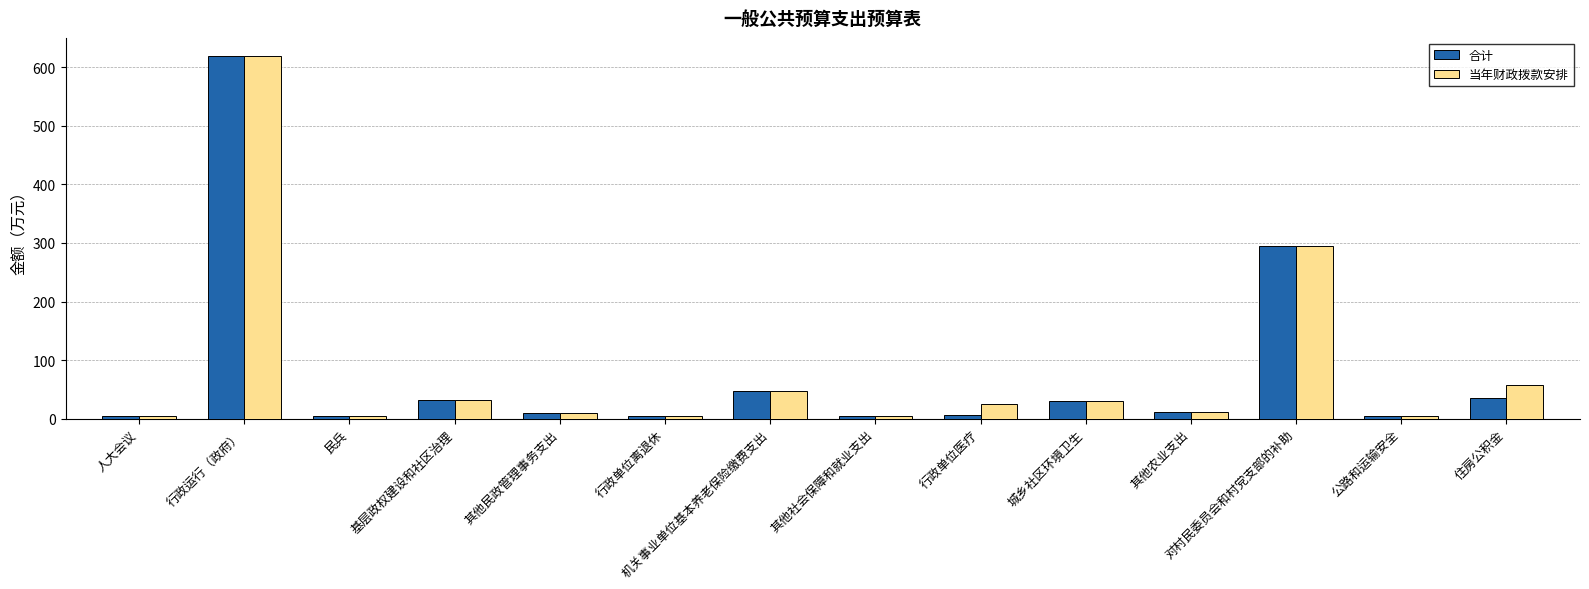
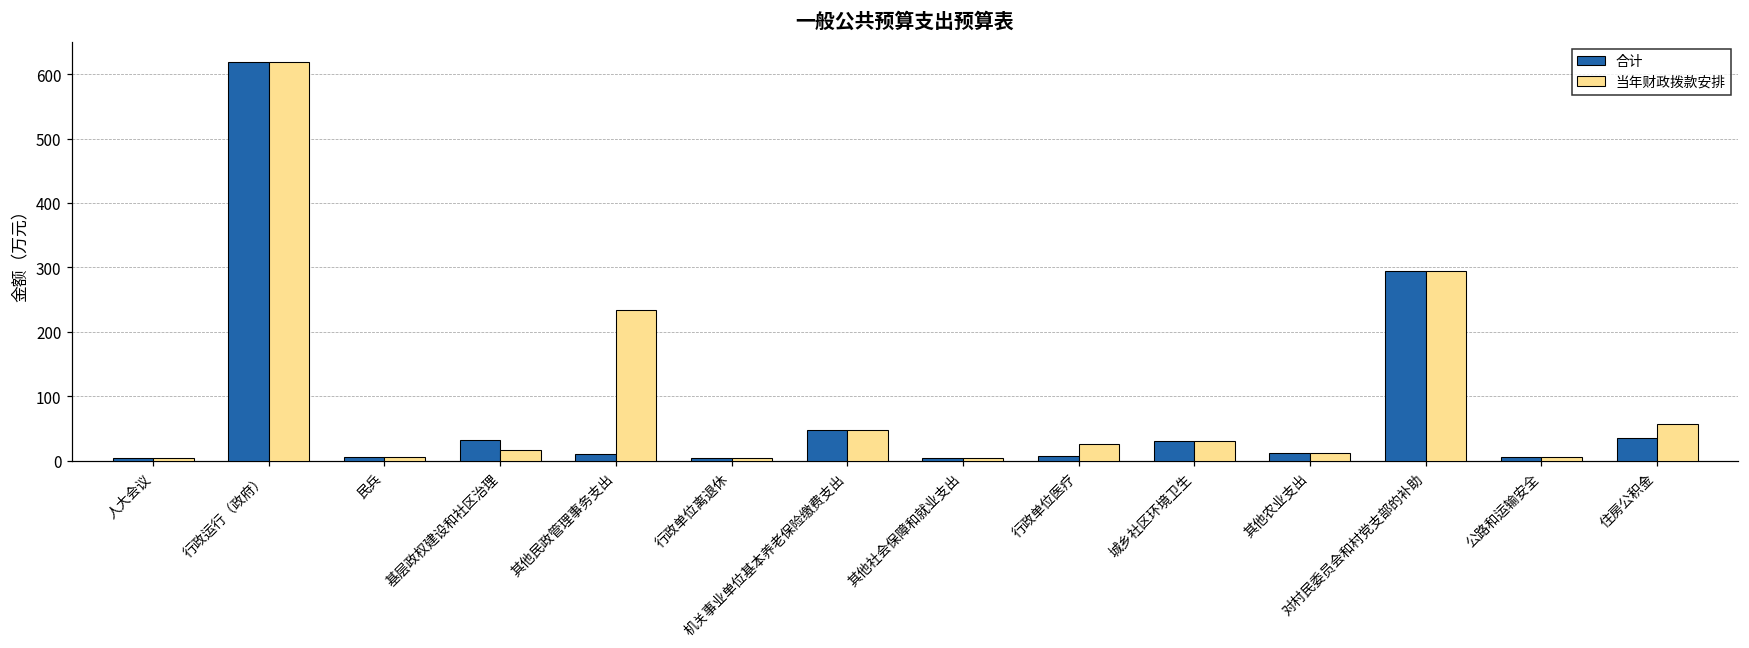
当年财政拨款安排, 基层政权建设和社区治理: 30 -> 20
当年财政拨款安排, 其他民政管理事务支出: 10 -> 230
